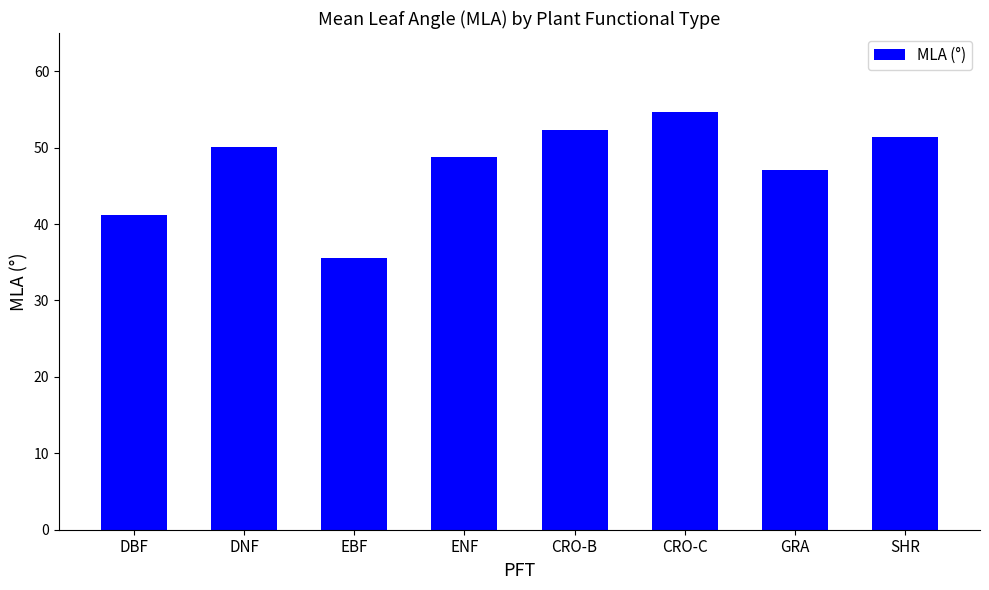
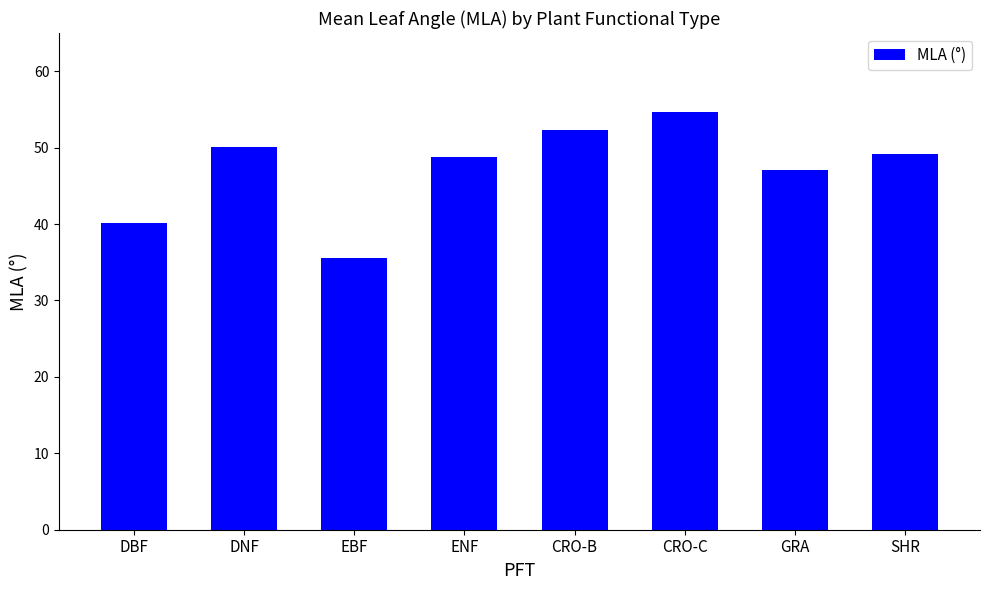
DBF: 41 -> 40
SHR: 51 -> 49
